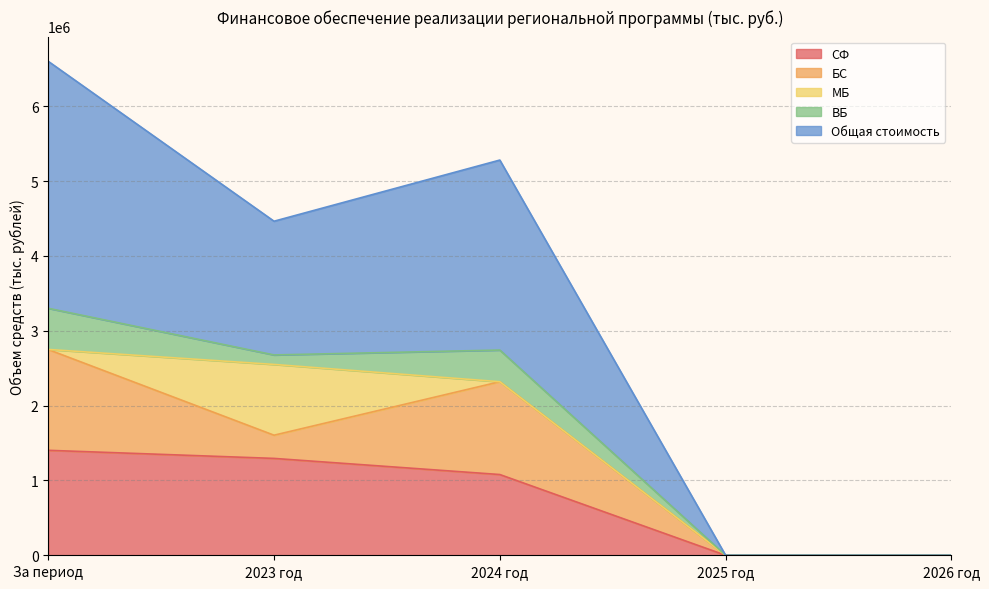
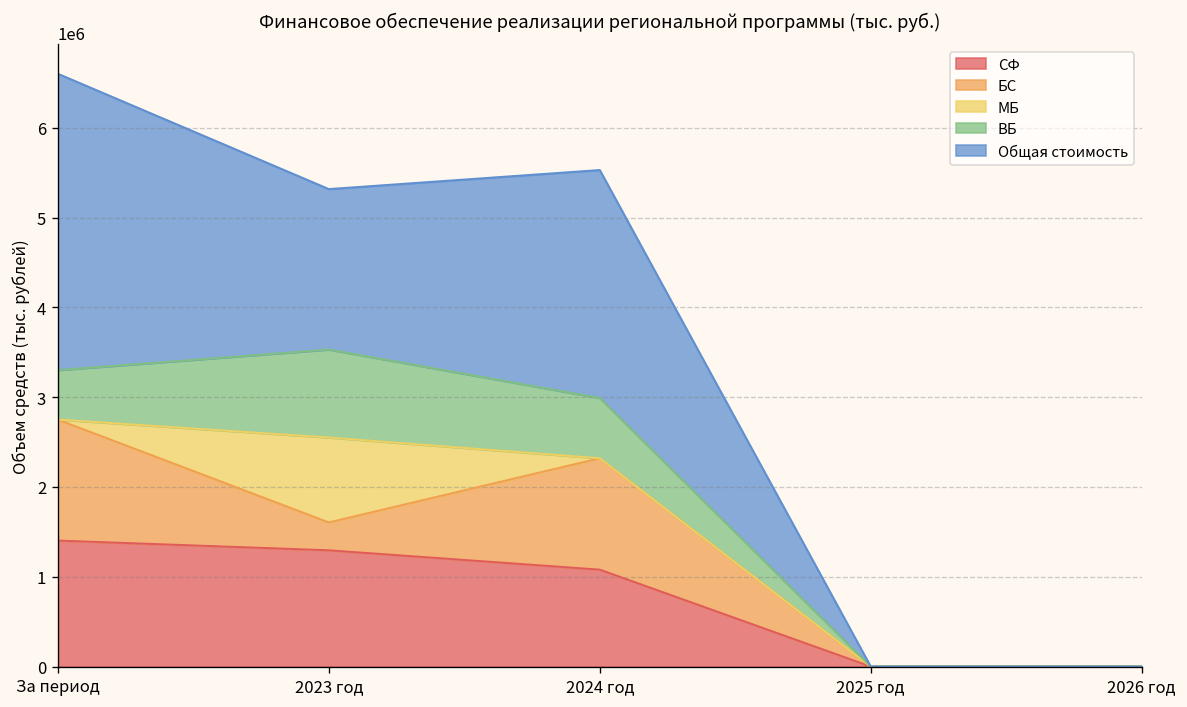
ВБ, 2023 год: 100000 -> 1000000
ВБ, 2024 год: 400000 -> 700000
